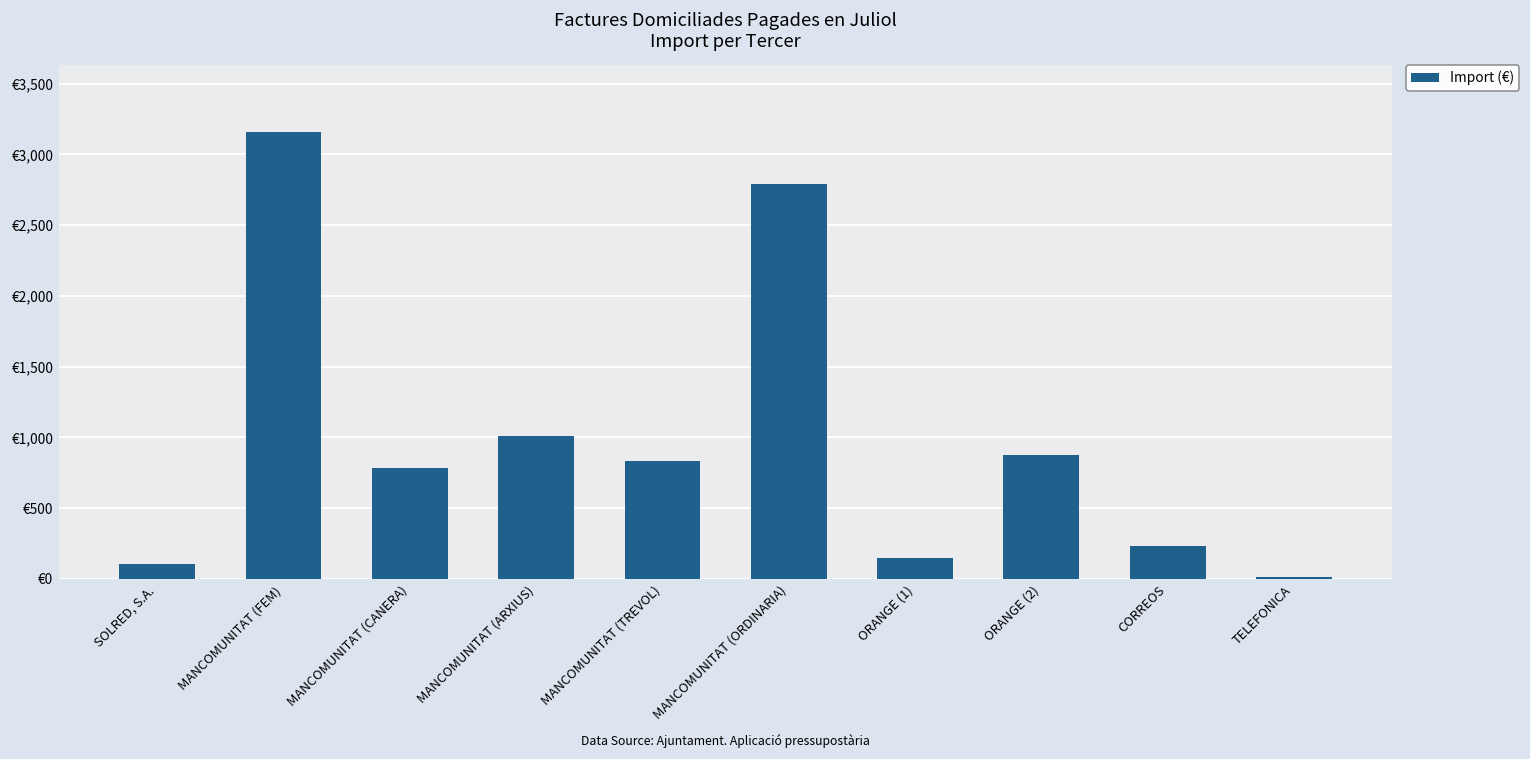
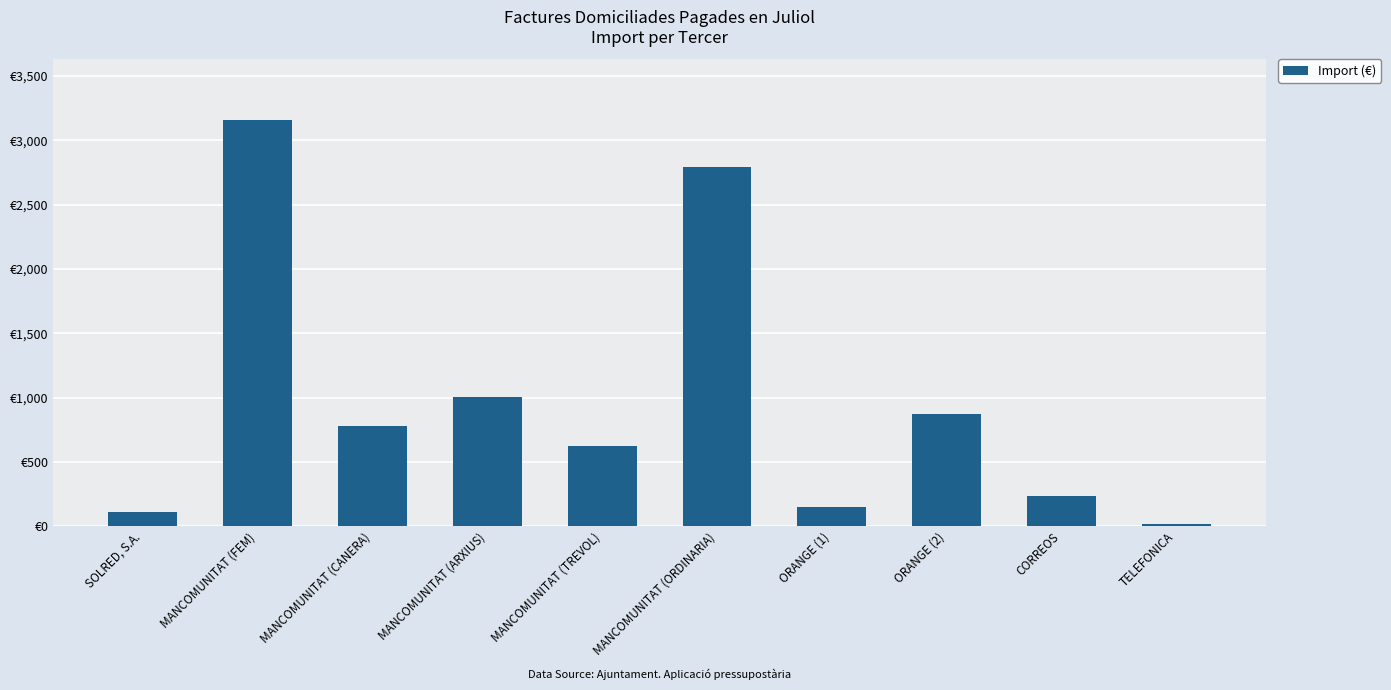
MANCOMUNITAT (TREVOL): €840 -> €620
